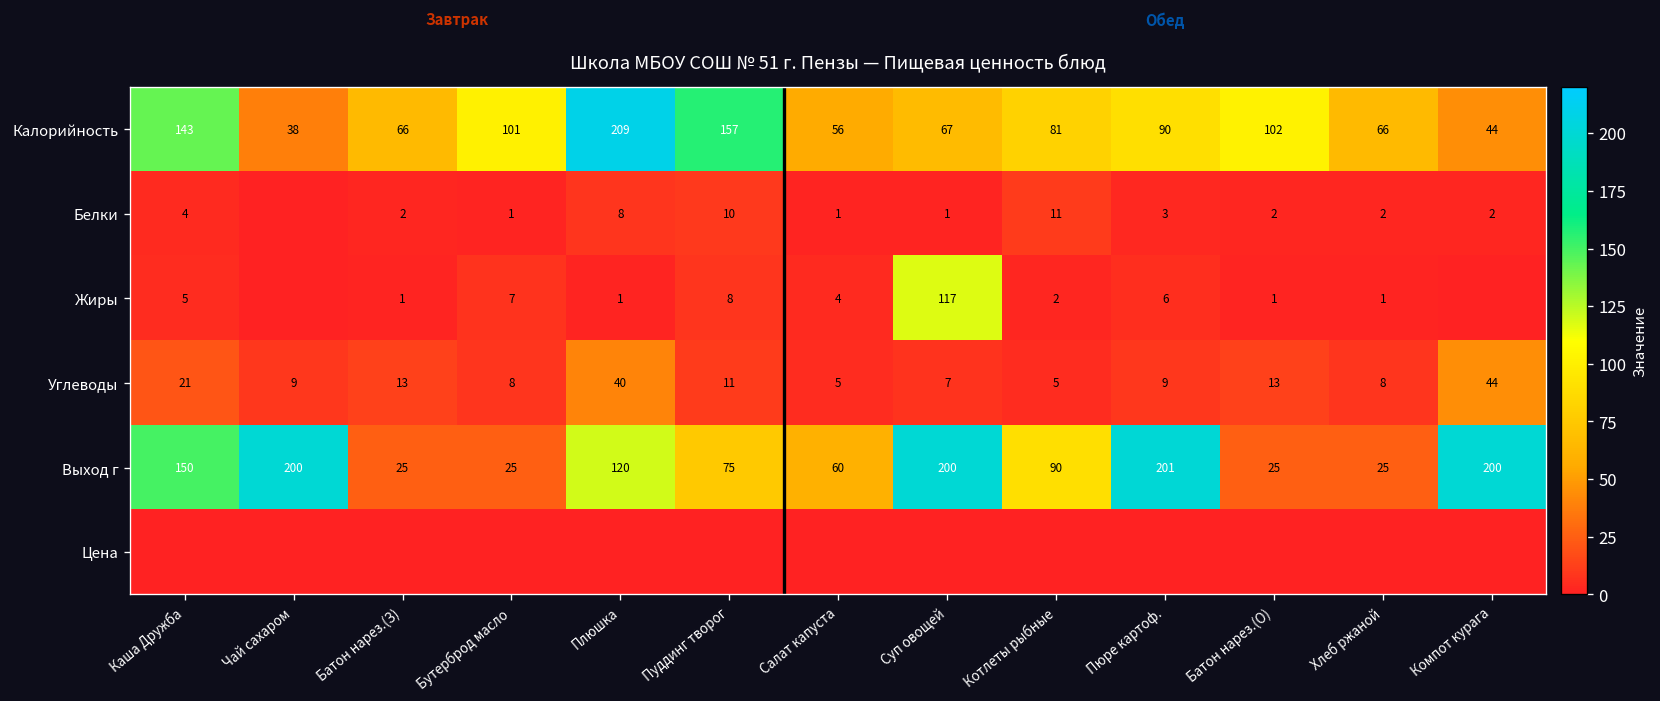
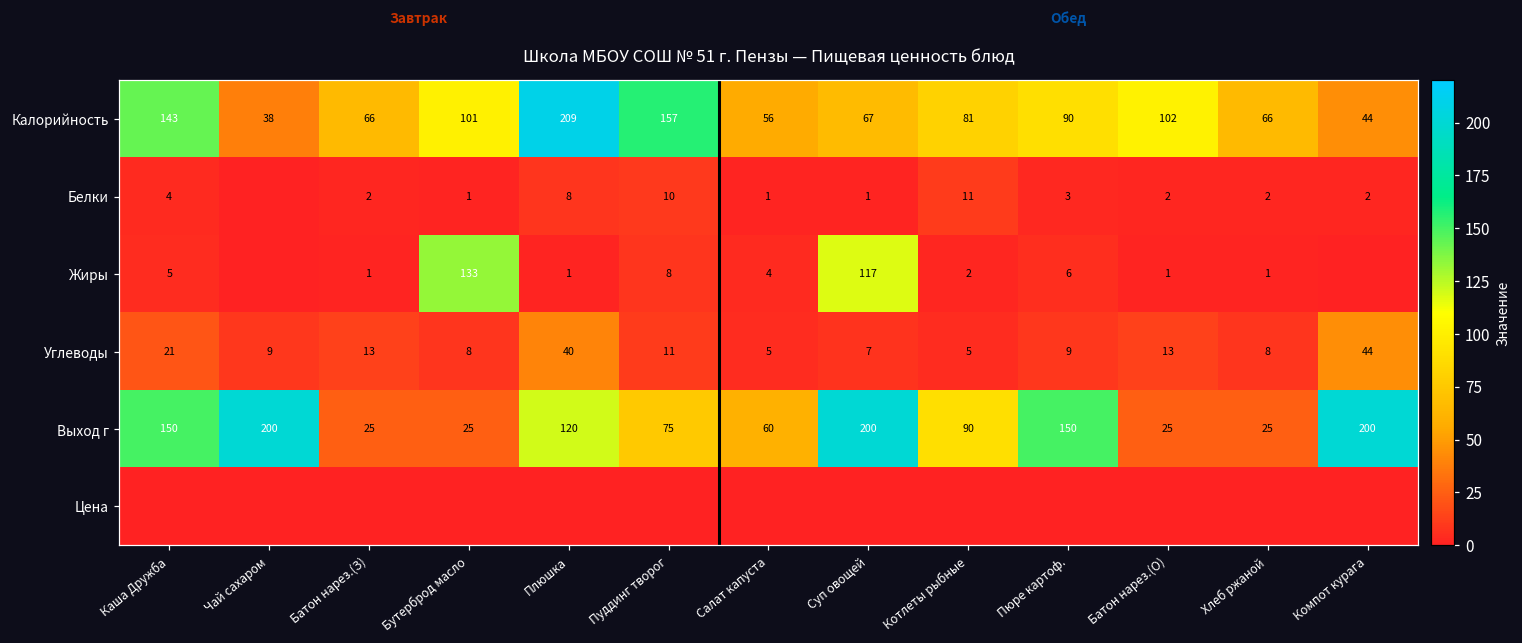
Жиры, Бутерброд масло: 7 -> 133
Выход г, Пюре картоф.: 201 -> 150
